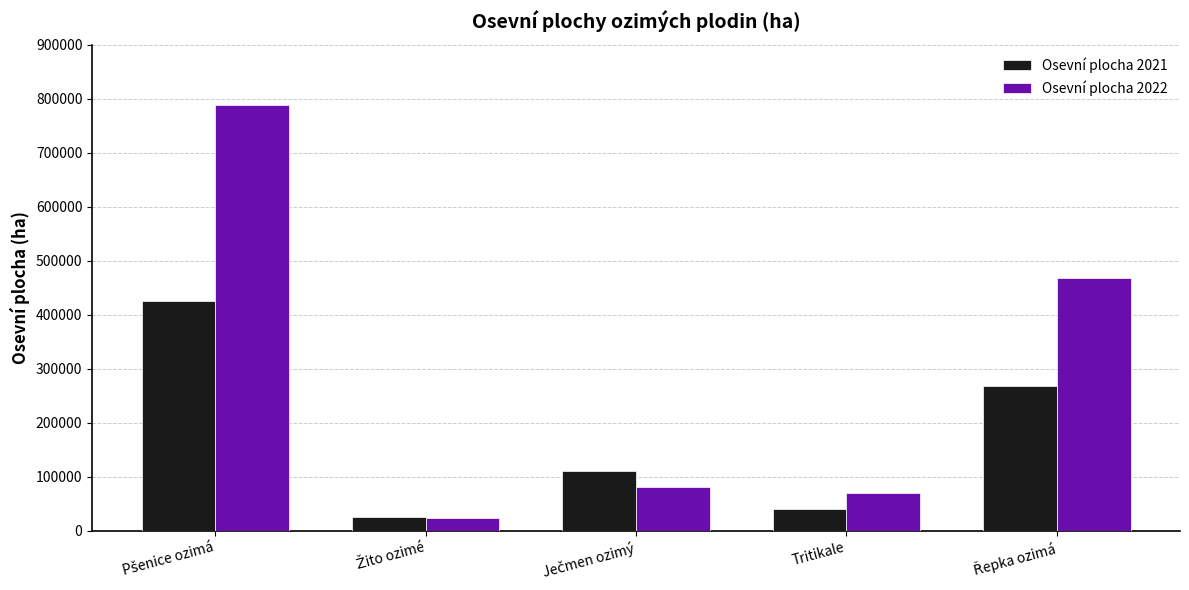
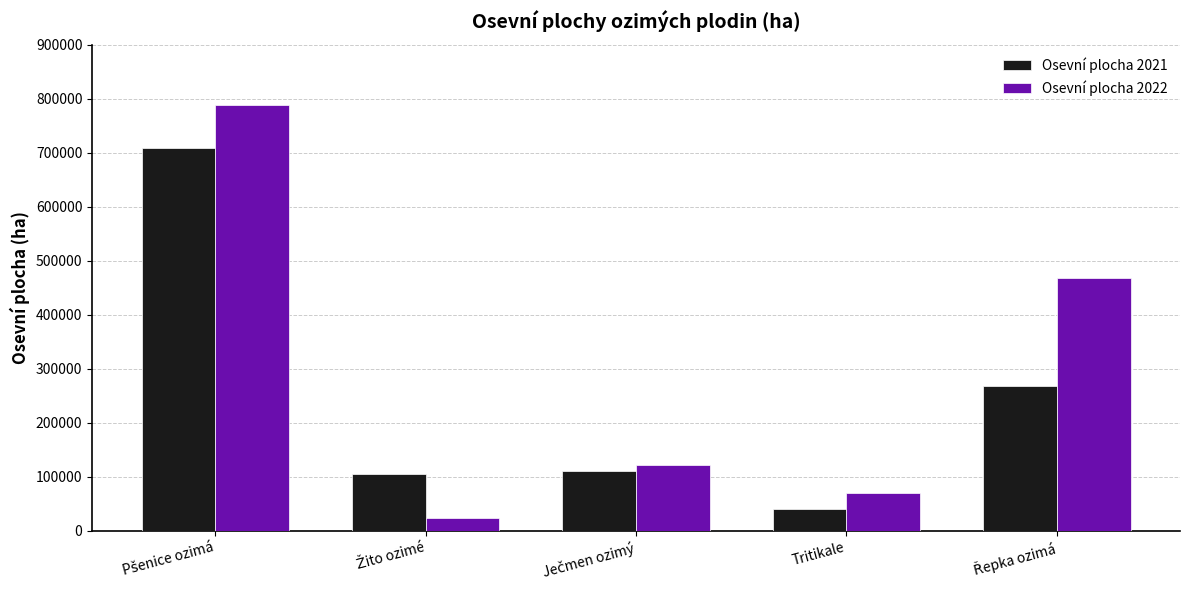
Osevní plocha 2021, Pšenice ozimá: 430000 -> 710000
Osevní plocha 2021, Žito ozimé: 30000 -> 110000
Osevní plocha 2022, Ječmen ozimý: 80000 -> 120000
